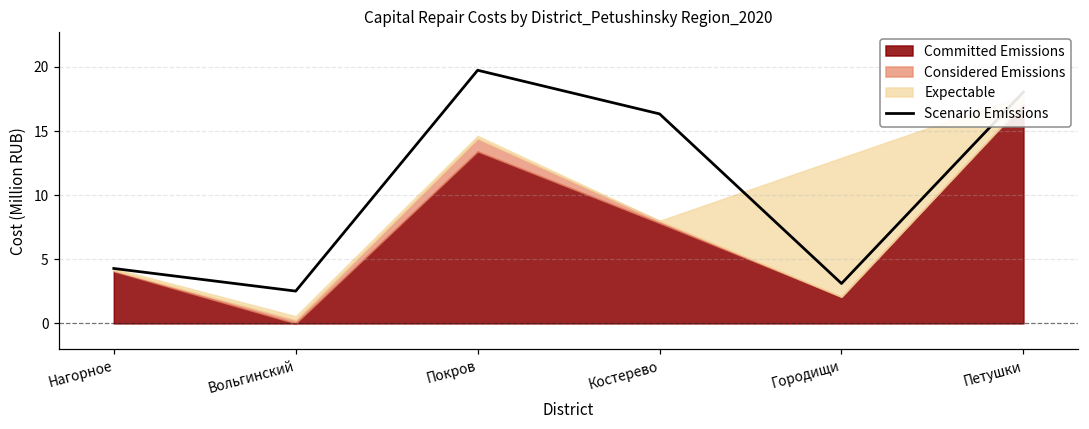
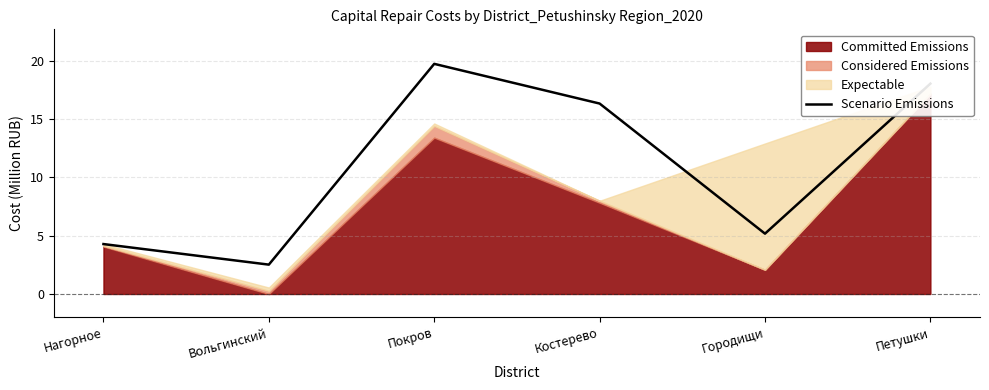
Scenario Emissions, Городищи: 3.1 -> 5.2
